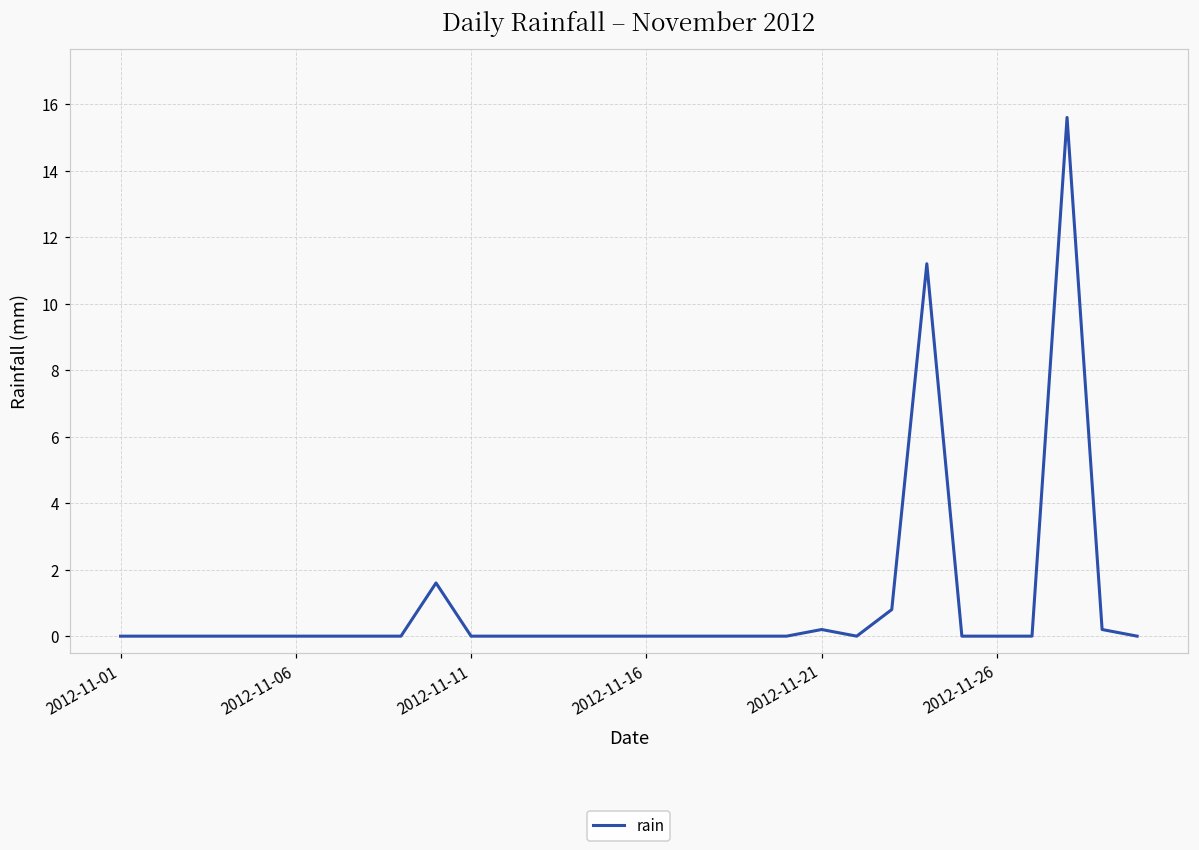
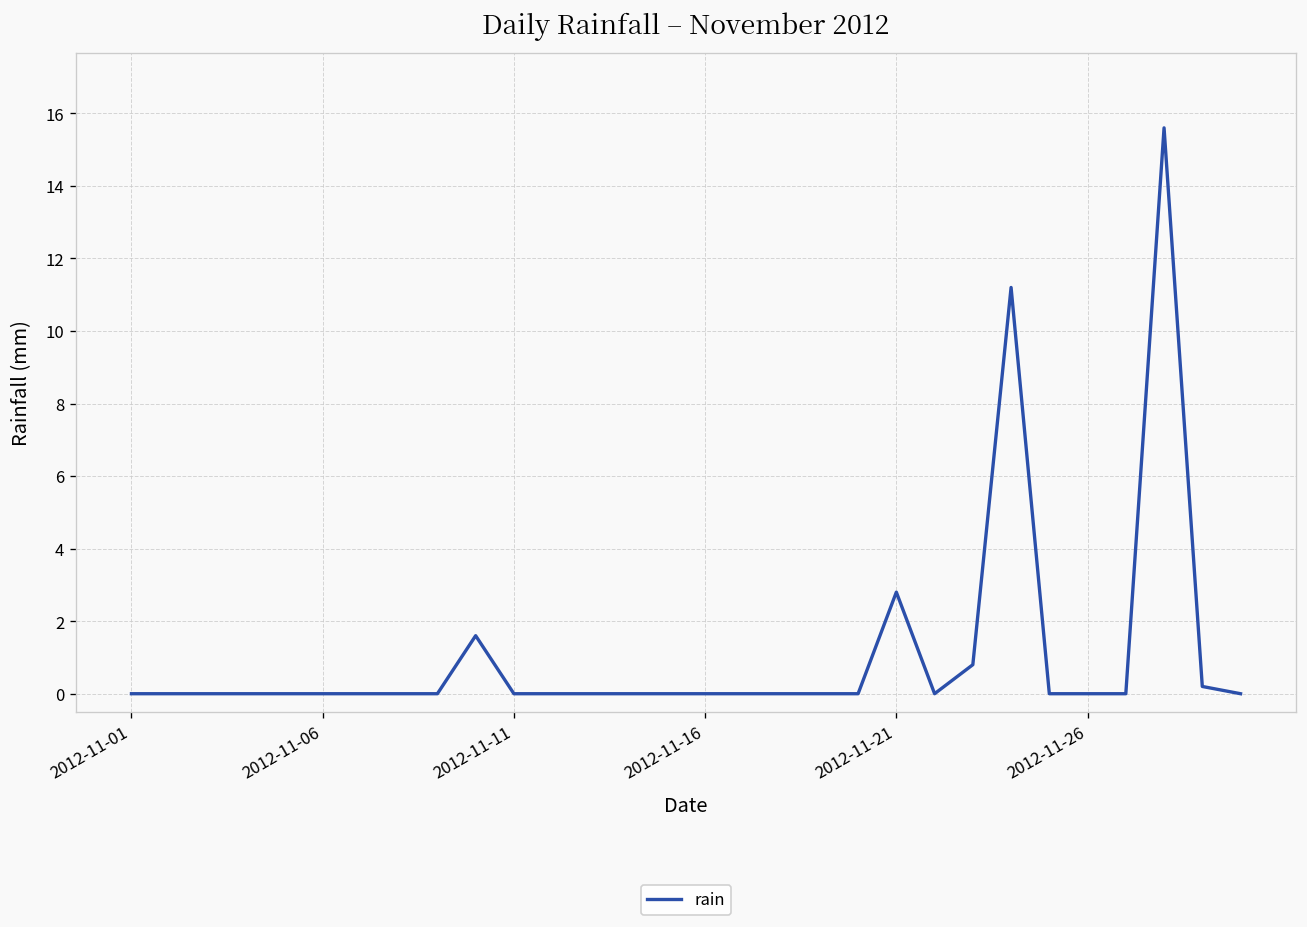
2012-11-21: 0.2 -> 2.8
